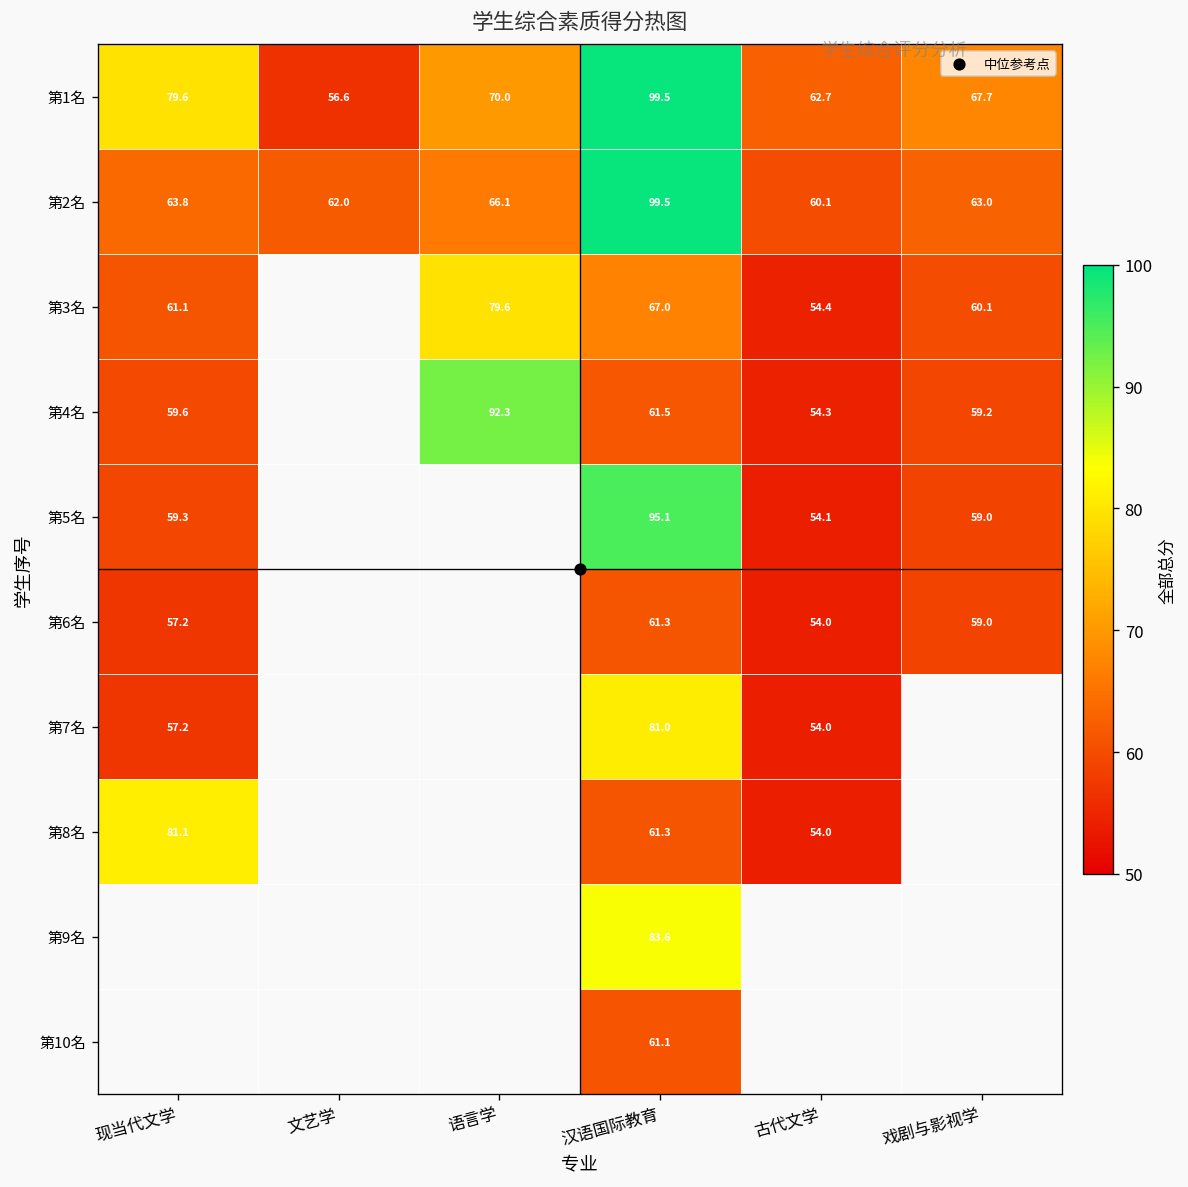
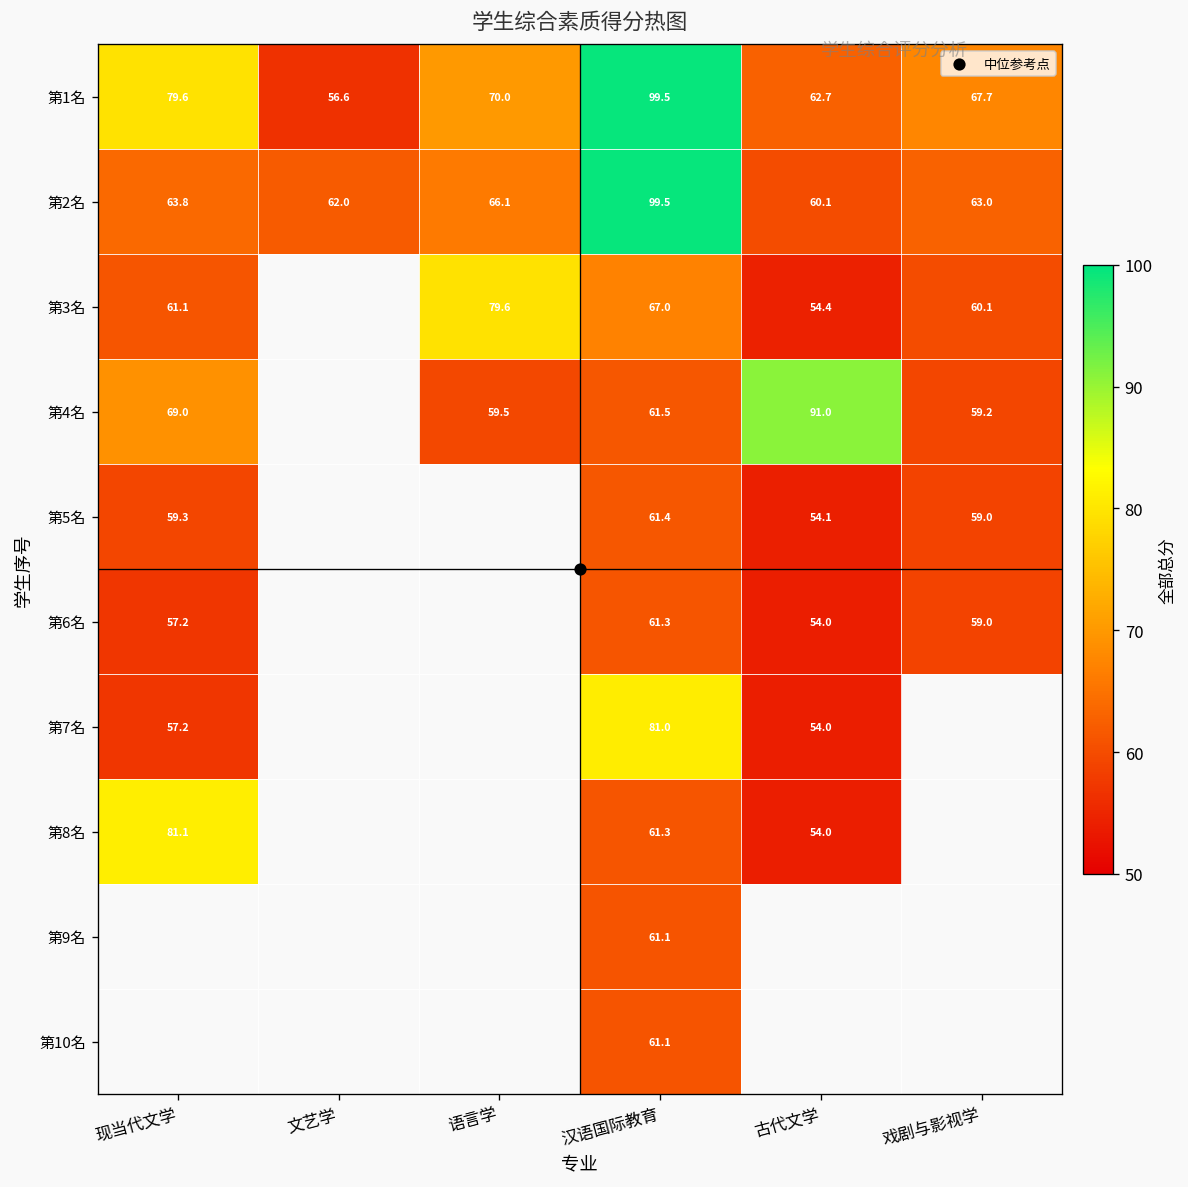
第4名, 现当代文学: 59.6 -> 69.0
第4名, 语言学: 92.3 -> 59.5
第4名, 古代文学: 54.3 -> 91.0
第5名, 汉语国际教育: 95.1 -> 61.4
第9名, 汉语国际教育: 83.6 -> 61.1
